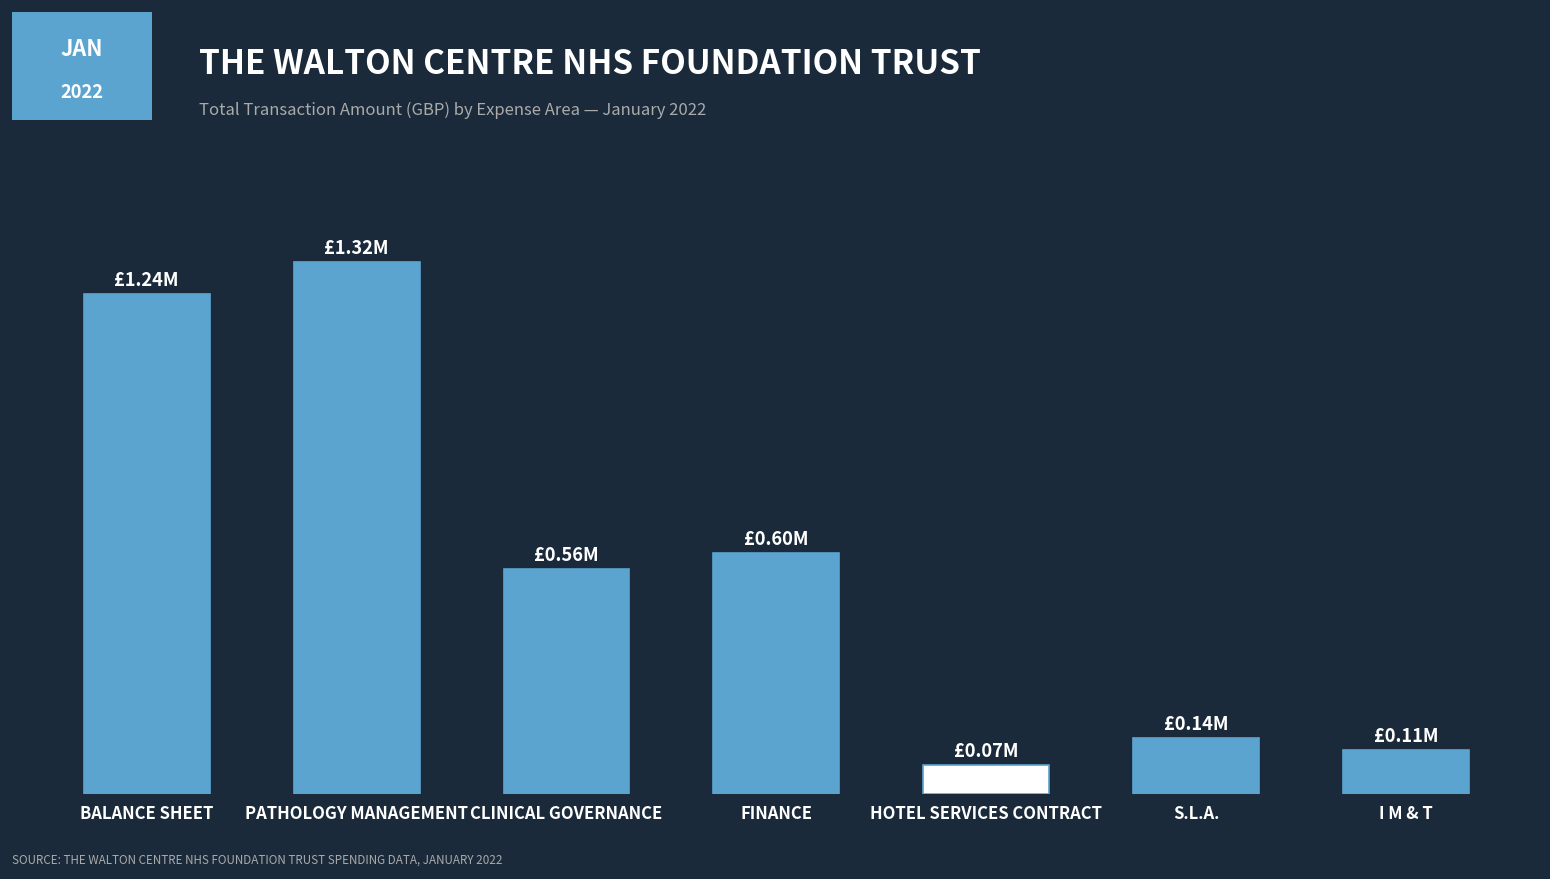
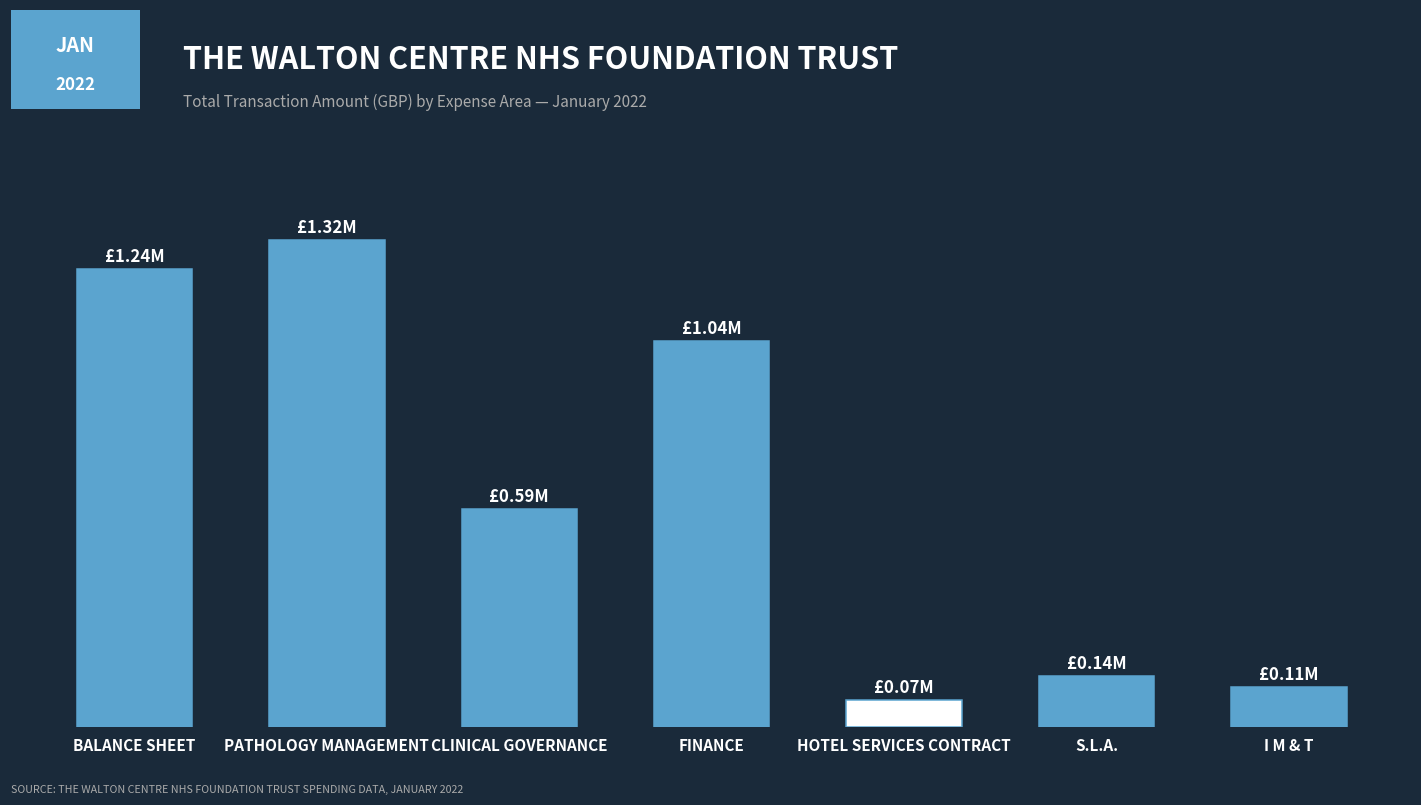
CLINICAL GOVERNANCE: £0.56M -> £0.59M
FINANCE: £0.60M -> £1.04M
